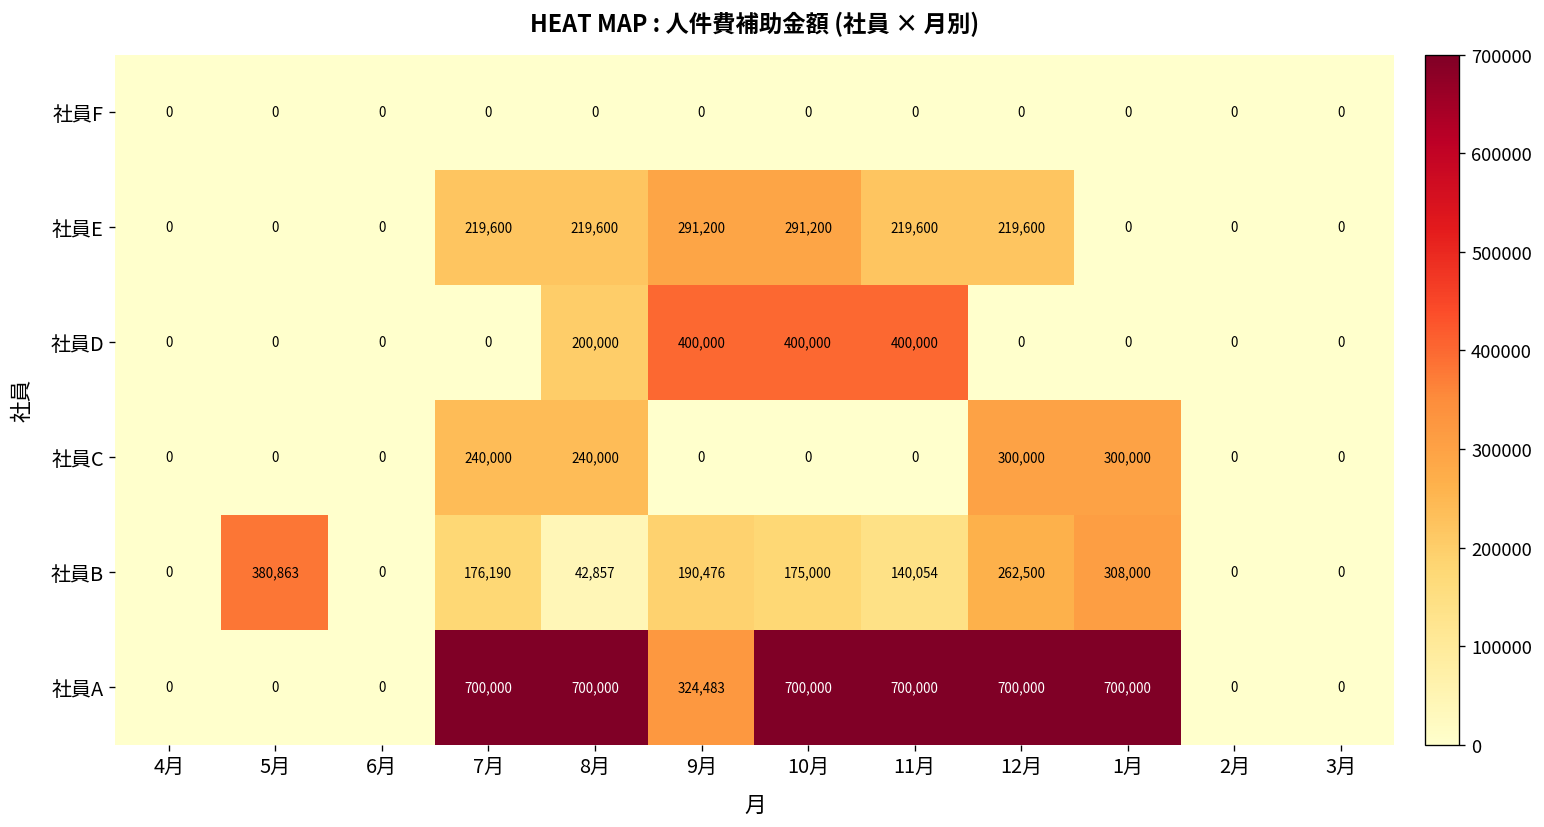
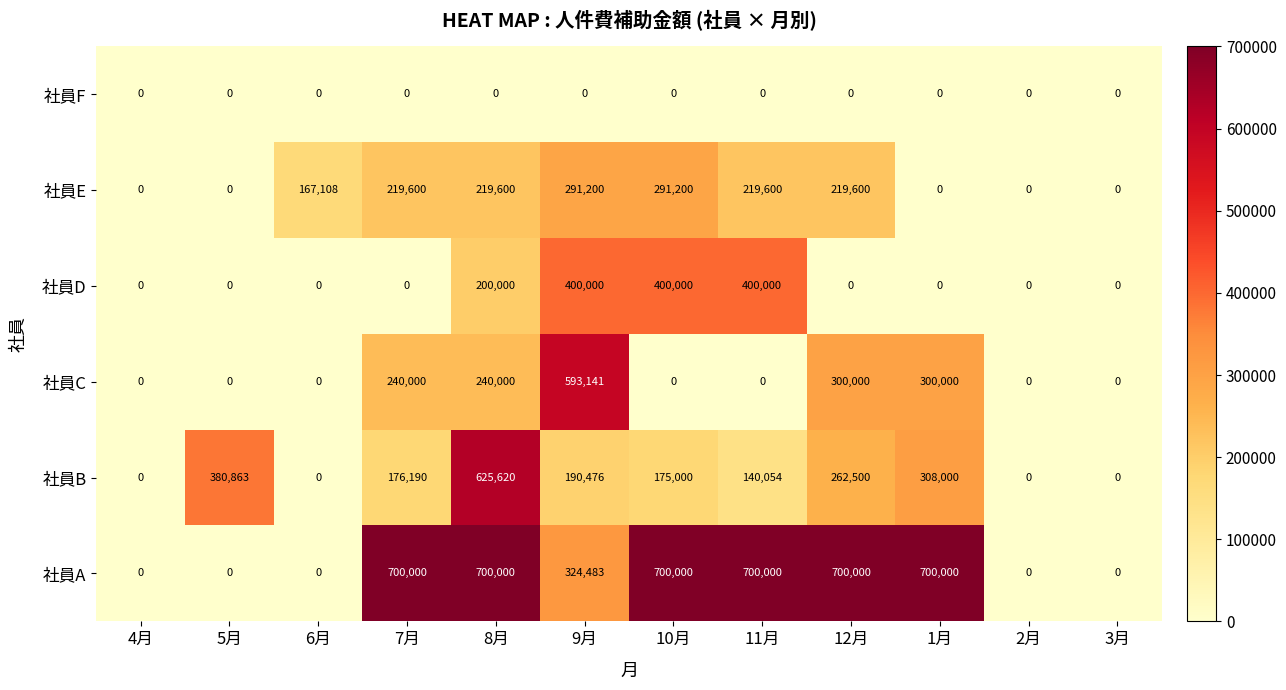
社員E, 6月: 0 -> 167,108
社員C, 9月: 0 -> 593,141
社員B, 8月: 42,857 -> 625,620
